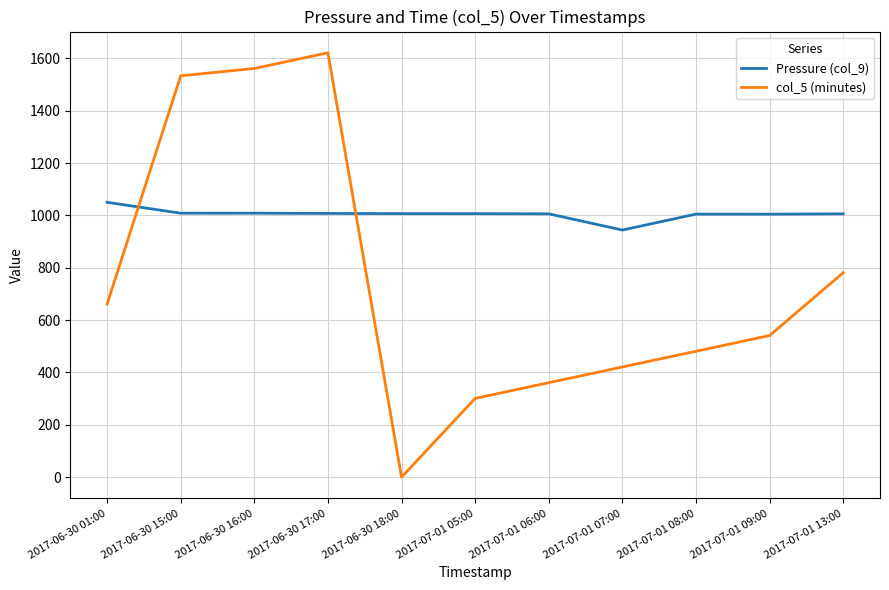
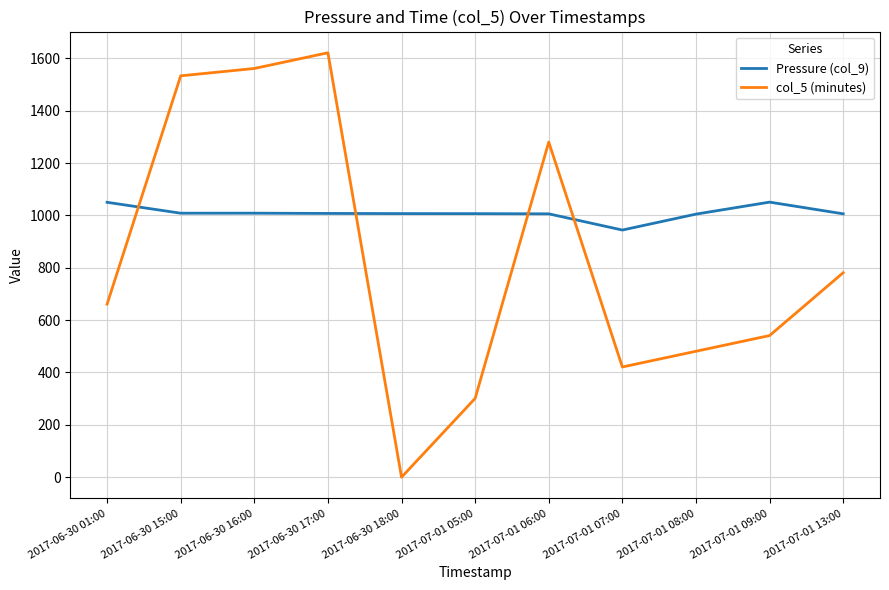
col_5 (minutes), 2017-07-01 06:00: 360 -> 1280
Pressure (col_9), 2017-07-01 09:00: 1000 -> 1050
